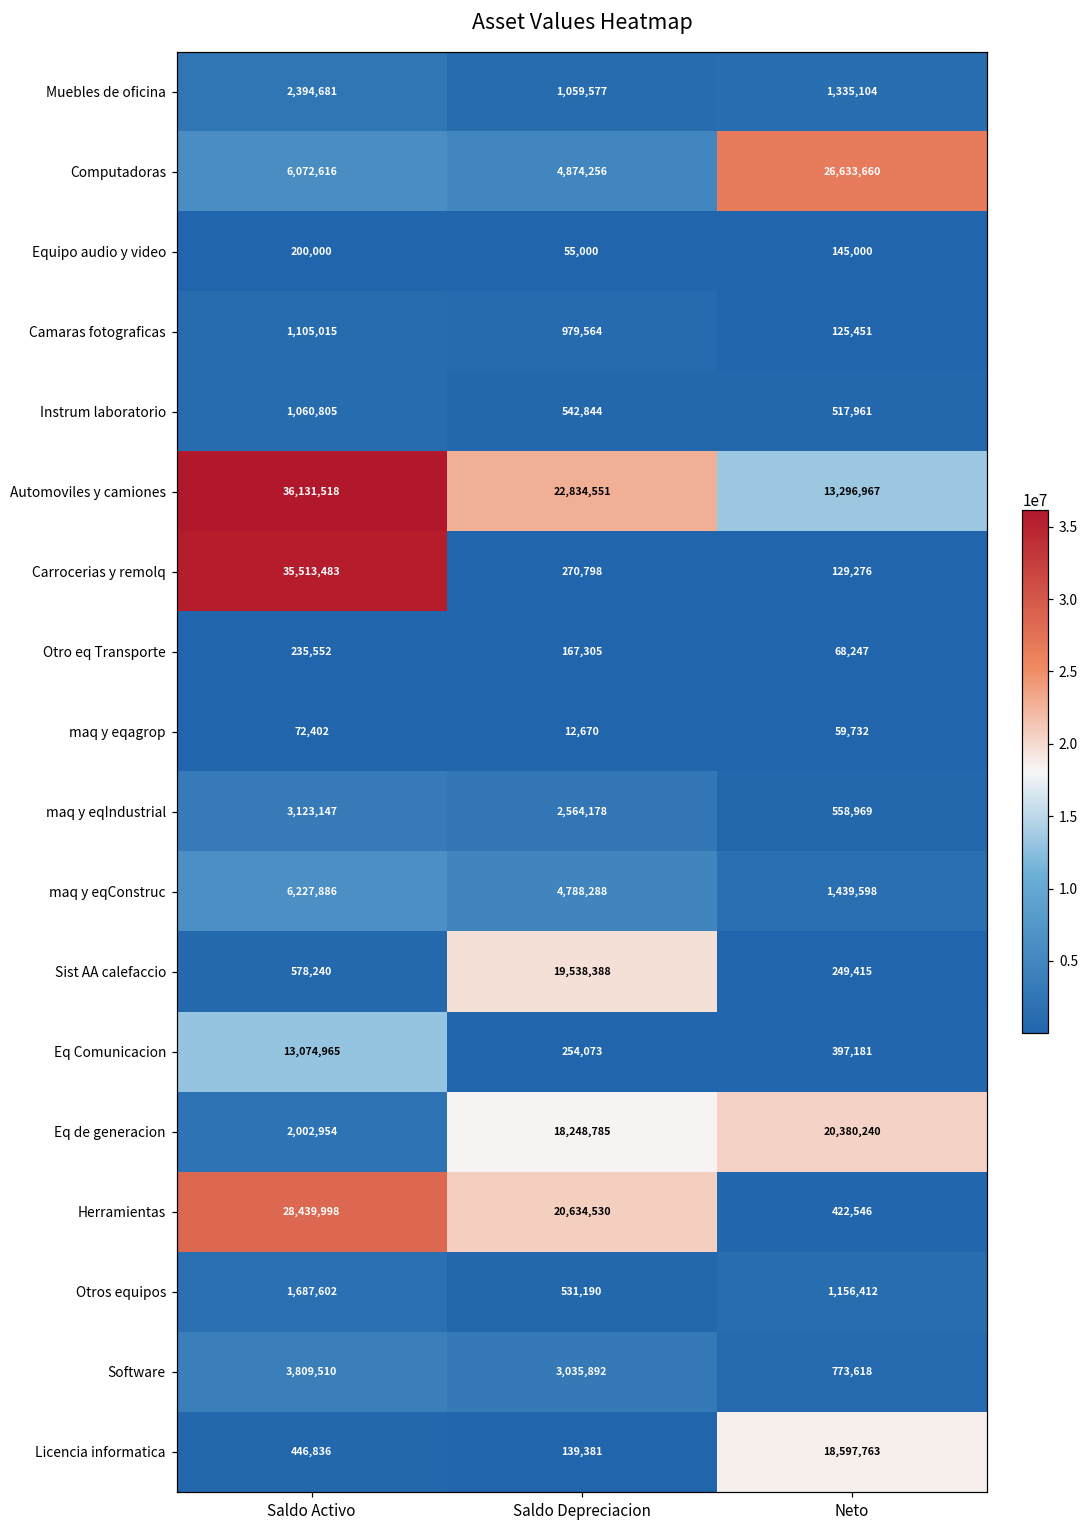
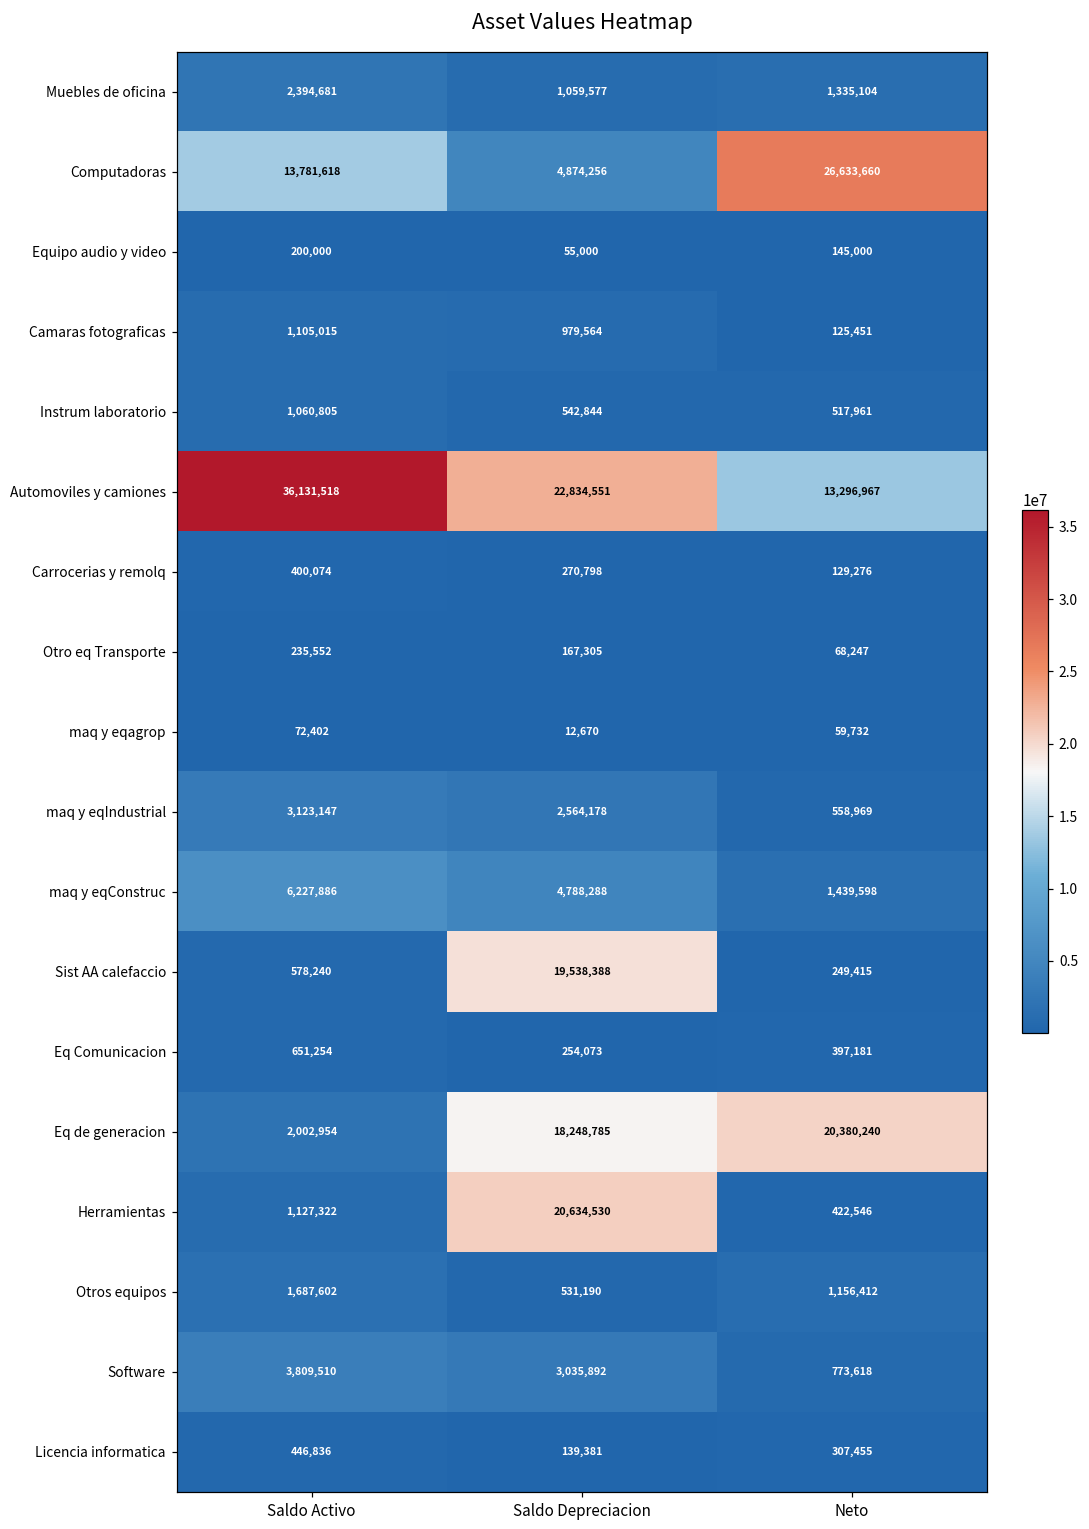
Computadoras, Saldo Activo: 6,072,616 -> 13,781,618
Carrocerias y remolq, Saldo Activo: 35,513,483 -> 400,074
Eq Comunicacion, Saldo Activo: 13,074,965 -> 651,254
Herramientas, Saldo Activo: 28,439,998 -> 1,127,322
Licencia informatica, Neto: 18,597,763 -> 307,455
